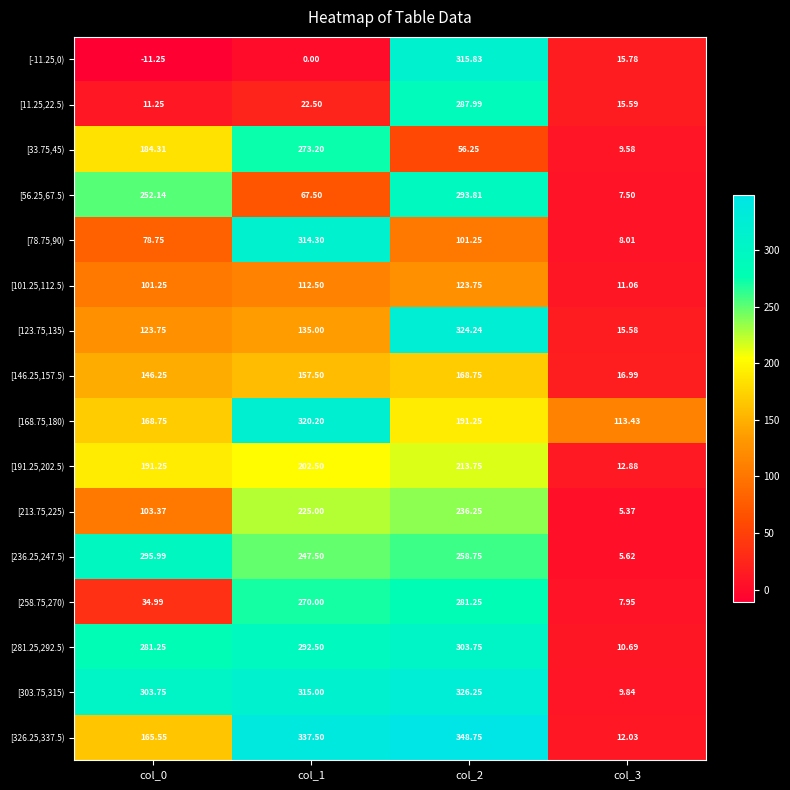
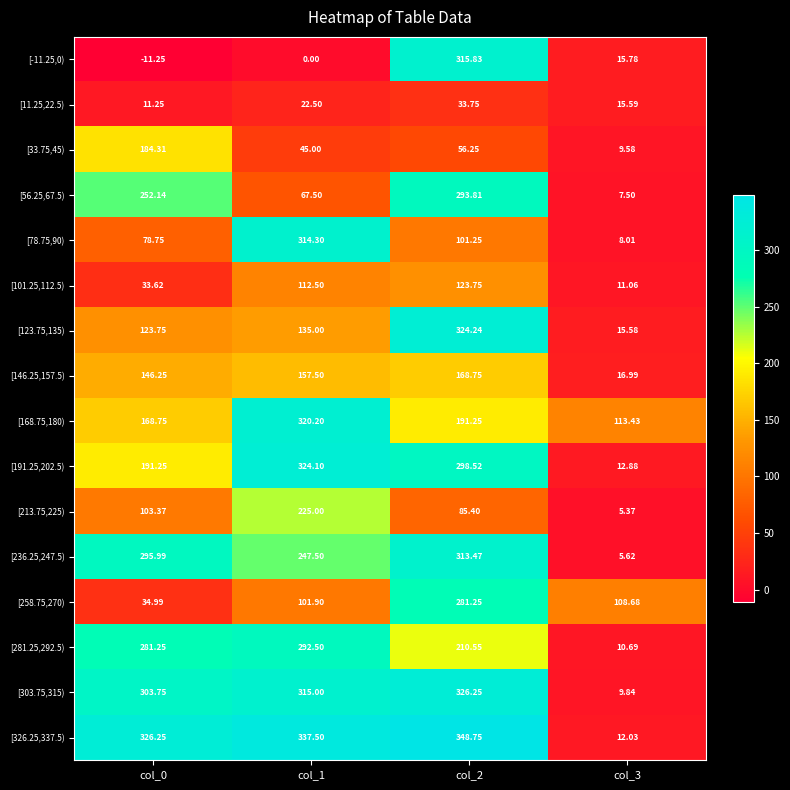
[11.25,22.5), col_2: 287.99 -> 33.75
[33.75,45), col_1: 273.20 -> 45.00
[101.25,112.5), col_0: 101.25 -> 33.62
[191.25,202.5), col_1: 202.50 -> 324.10
[191.25,202.5), col_2: 213.75 -> 298.52
[213.75,225), col_2: 236.25 -> 85.40
[236.25,247.5), col_2: 258.75 -> 313.47
[258.75,270), col_1: 270.00 -> 101.90
[258.75,270), col_3: 7.95 -> 108.68
[281.25,292.5), col_2: 303.75 -> 210.55
[326.25,337.5), col_0: 165.55 -> 326.25
